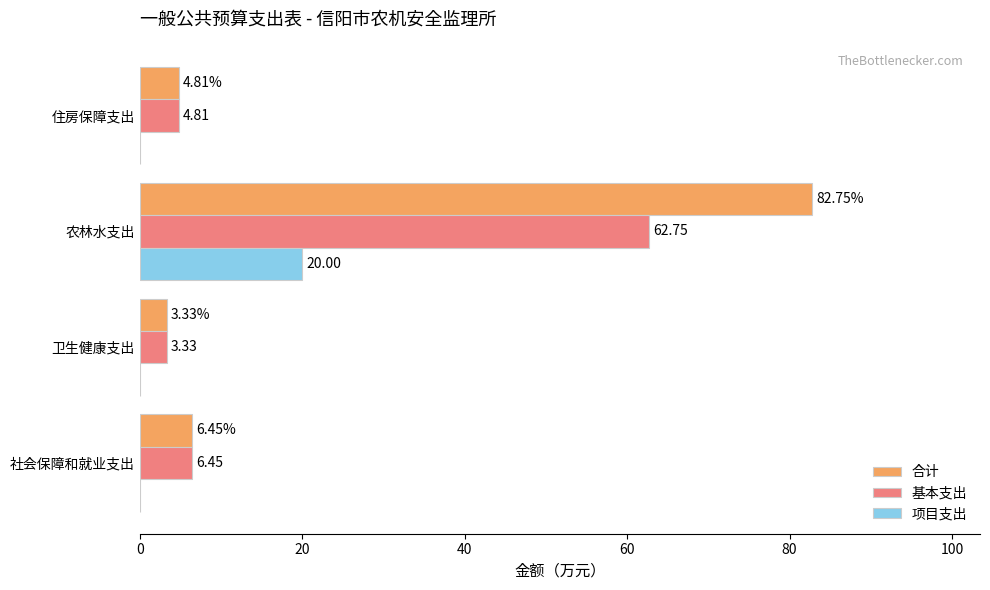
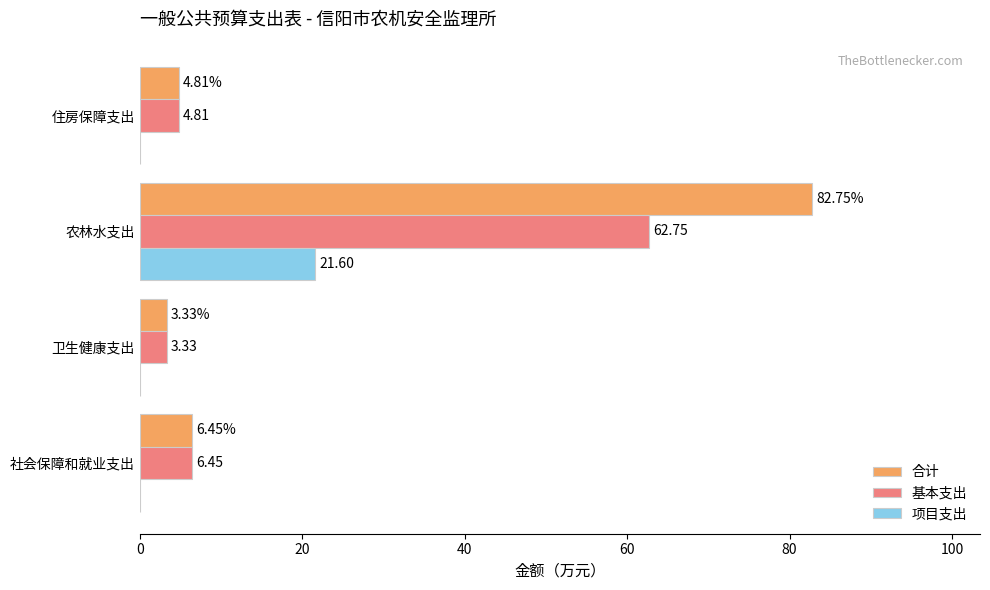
项目支出, 农林水支出: 20.00 -> 21.60
